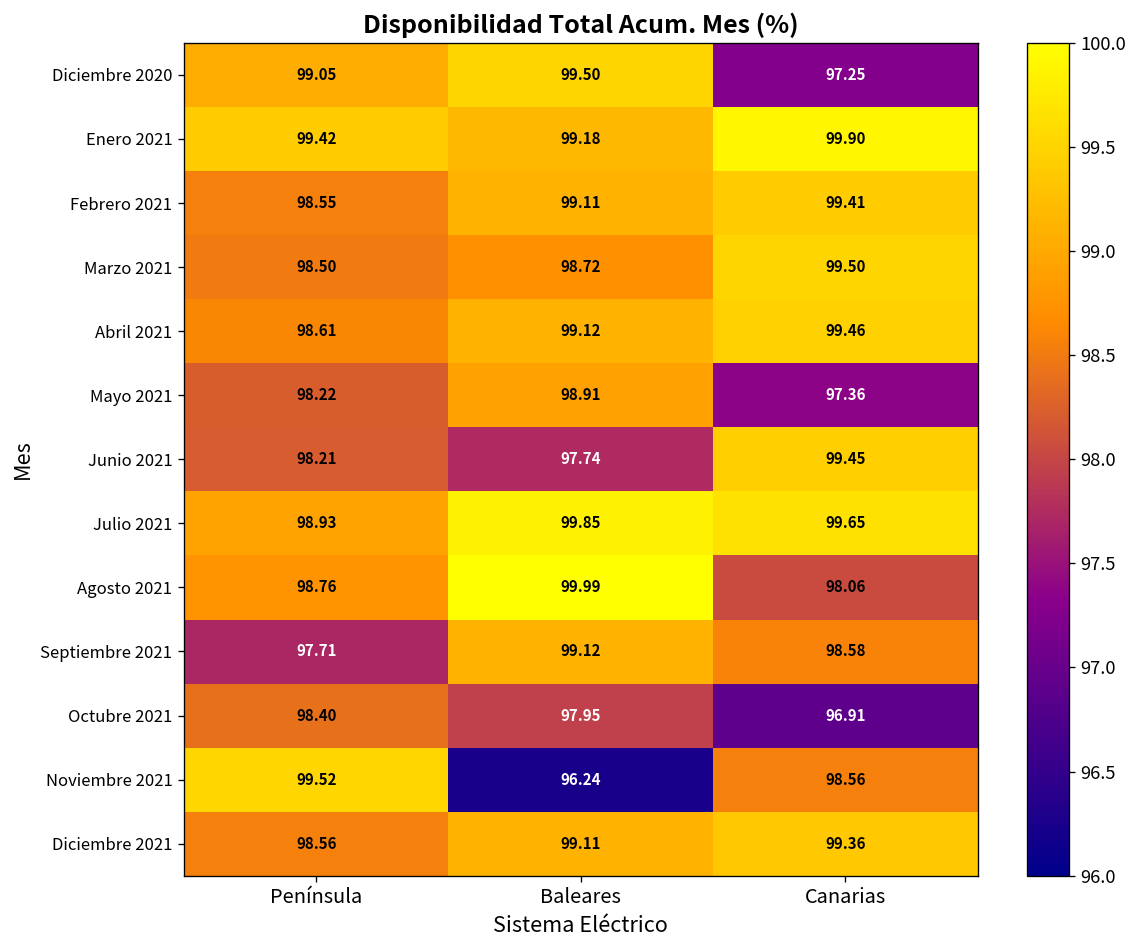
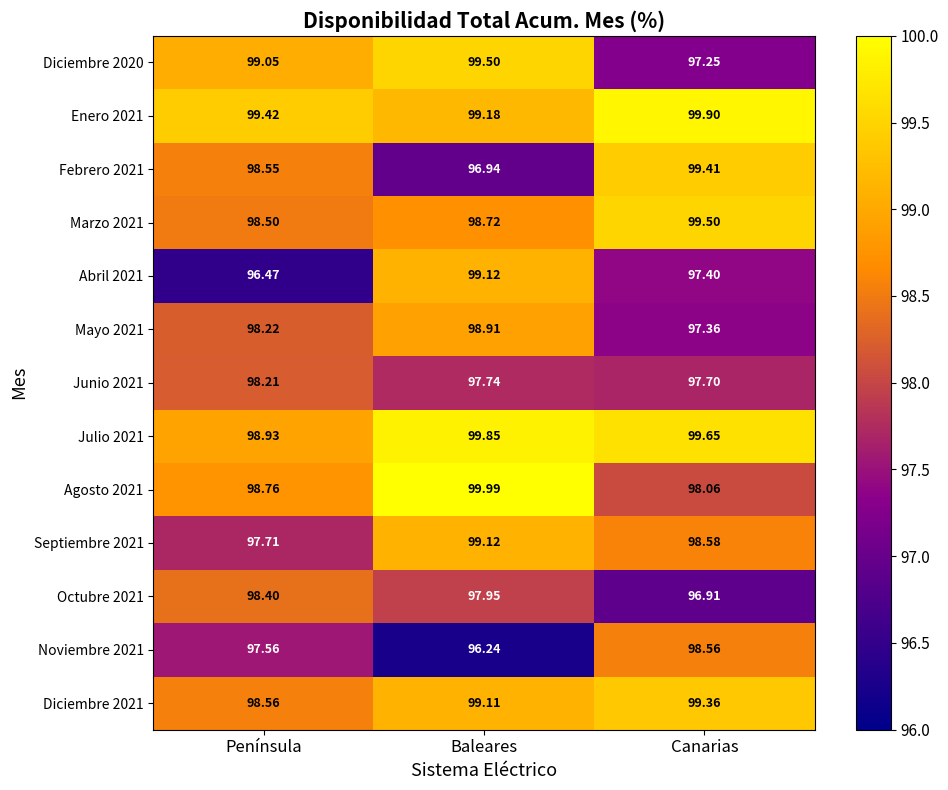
Febrero 2021, Baleares: 99.11 -> 96.94
Abril 2021, Península: 98.61 -> 96.47
Abril 2021, Canarias: 99.46 -> 97.40
Junio 2021, Canarias: 99.45 -> 97.70
Noviembre 2021, Península: 99.52 -> 97.56
